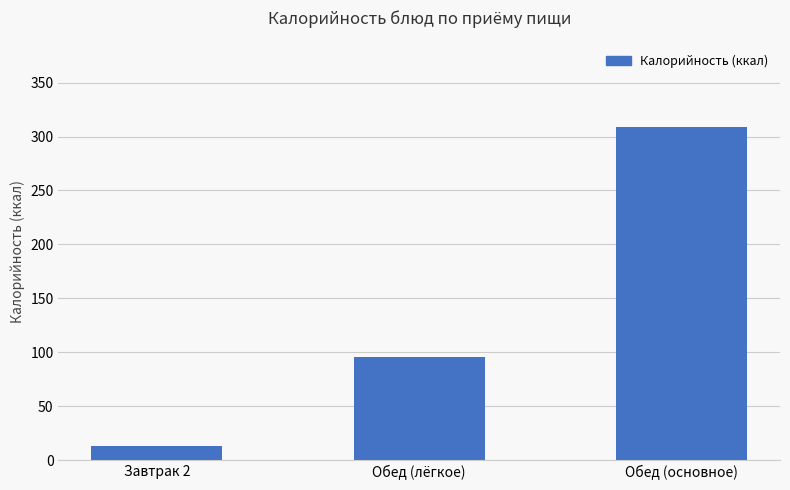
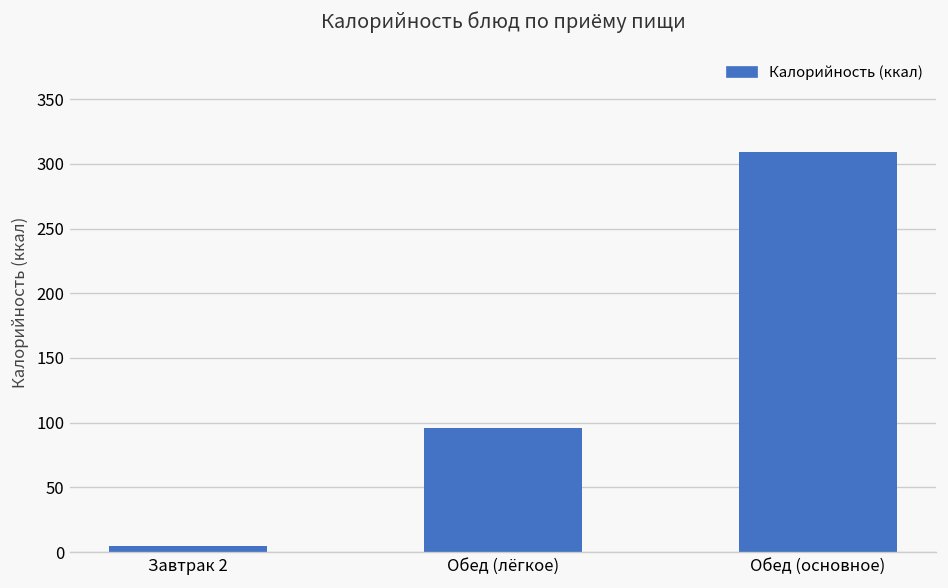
Завтрак 2: 13 -> 4
